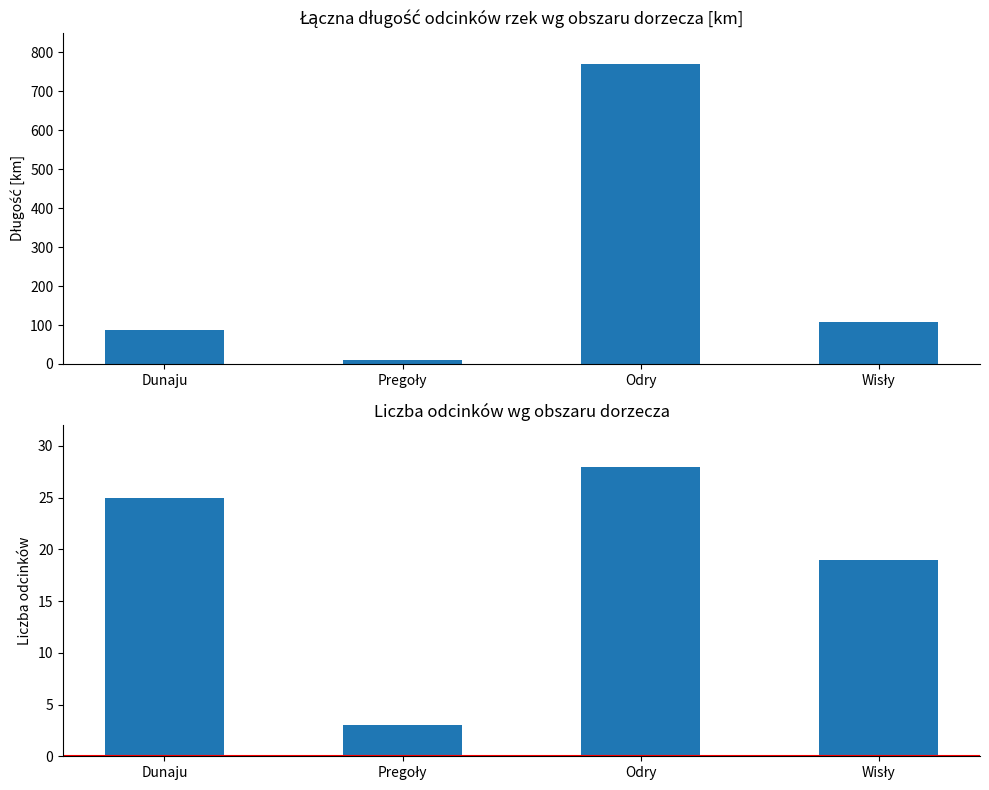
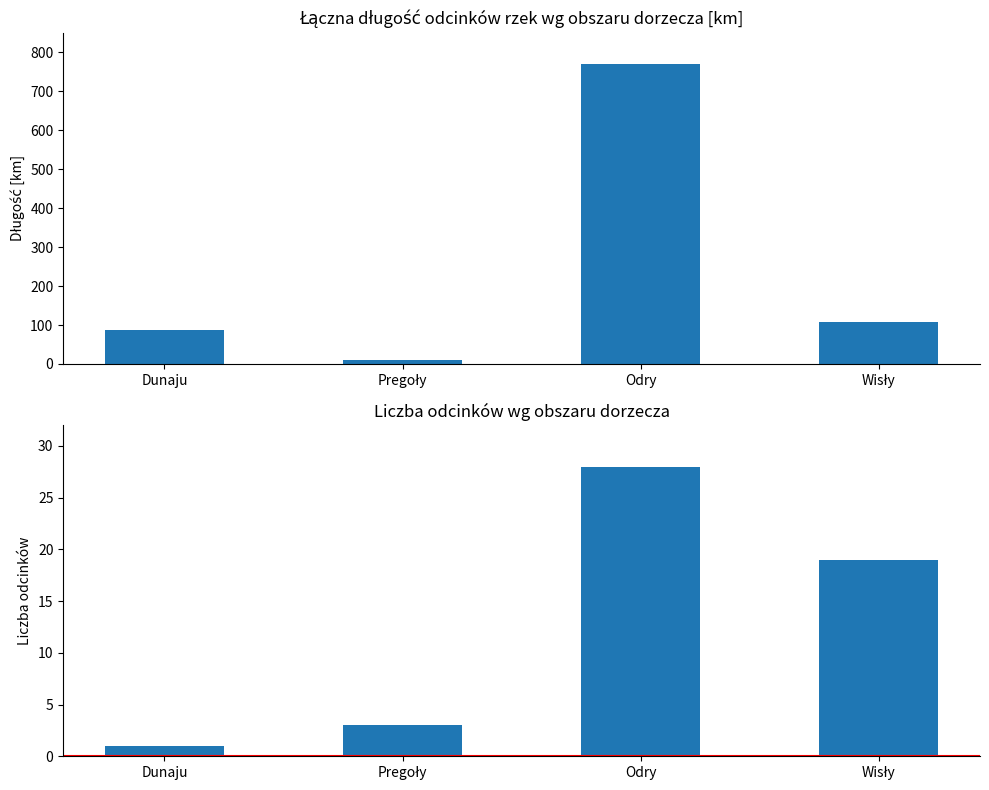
Liczba odcinków wg obszaru dorzecza, Dunaju: 25 -> 1
